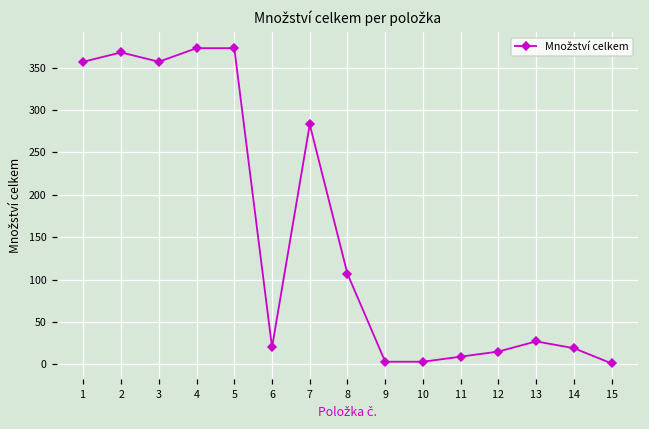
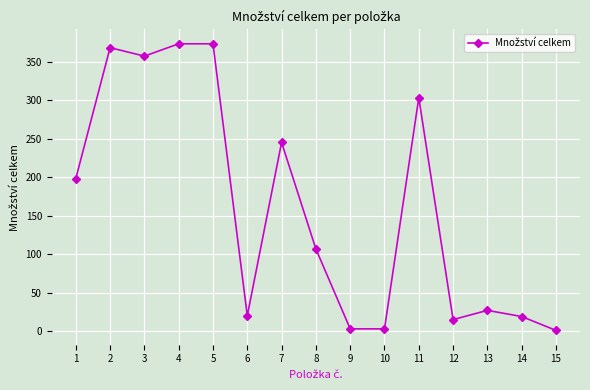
1: 360 -> 200
7: 280 -> 250
11: 10 -> 300
